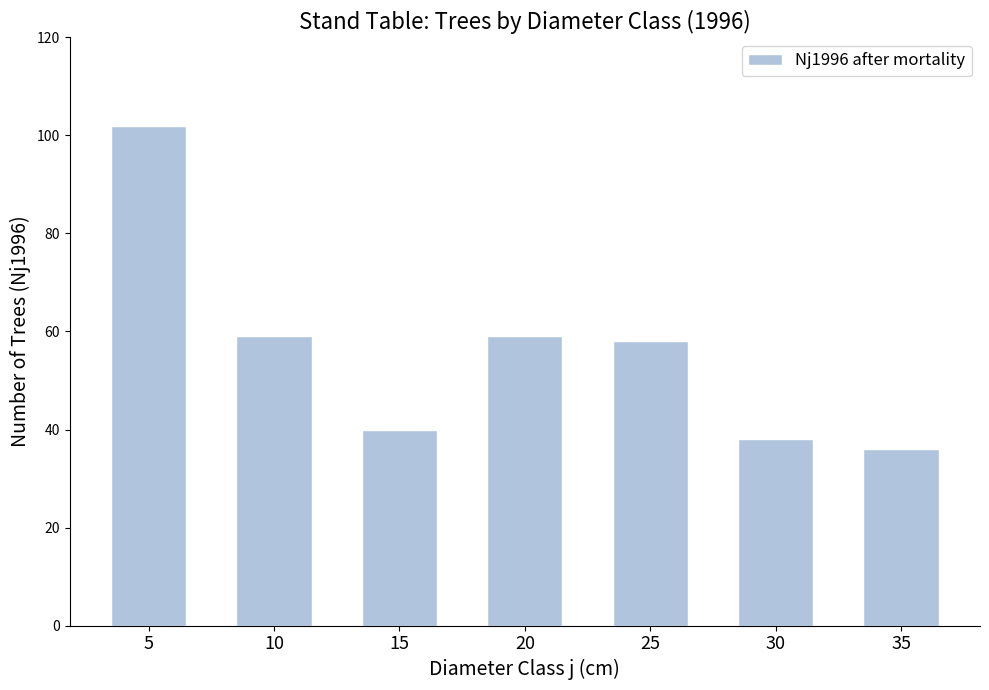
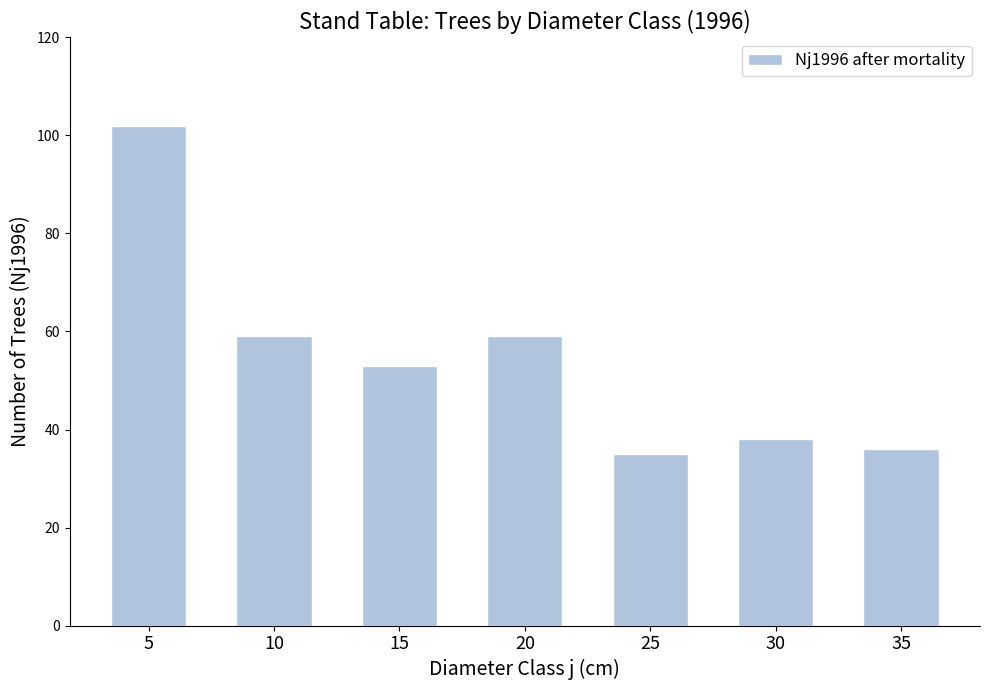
15: 40 -> 53
25: 58 -> 35
